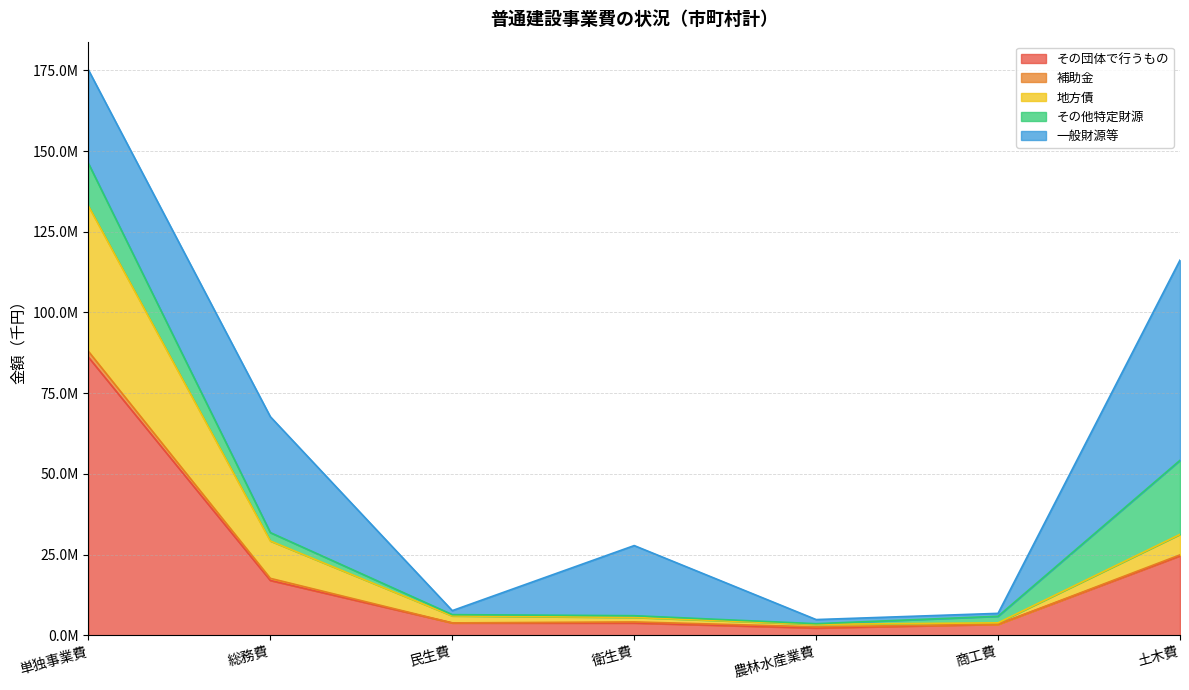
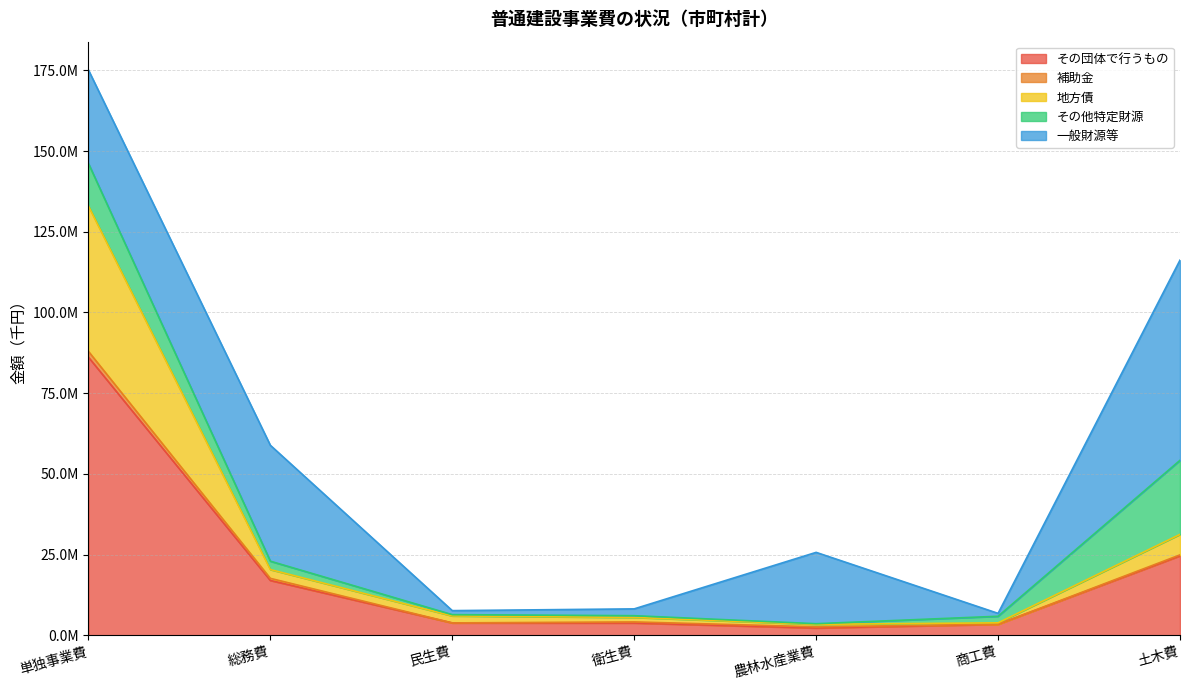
地方債, 総務費: 12000000 -> 3000000
一般財源等, 衛生費: 22000000 -> 2000000
一般財源等, 農林水産業費: 1000000 -> 22000000
